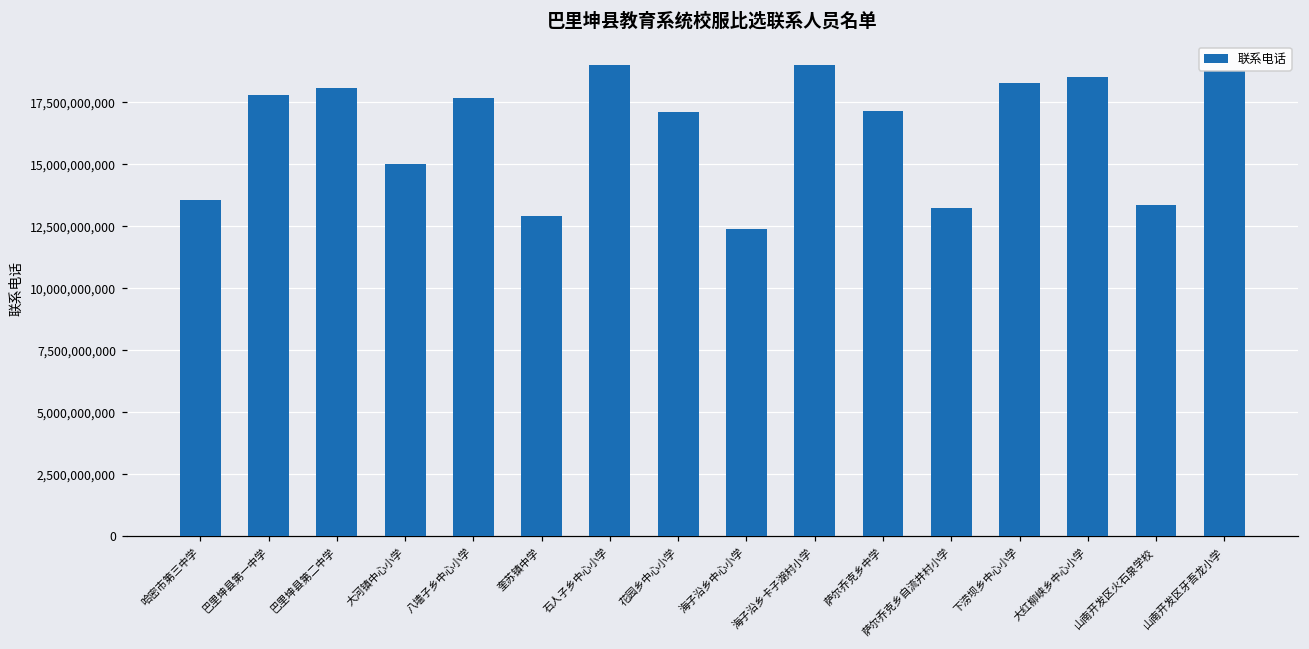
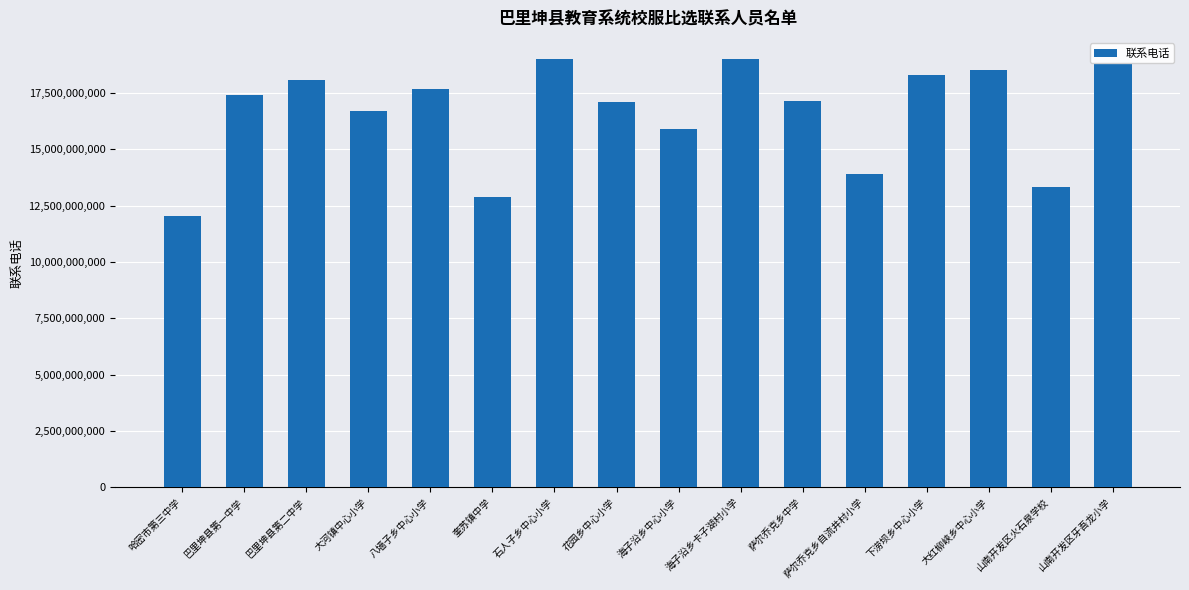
哈密市第三中学: 13,600,000,000 -> 12,000,000,000
巴里坤县第一中学: 17,800,000,000 -> 17,400,000,000
大河镇中心小学: 15,000,000,000 -> 16,700,000,000
海子沿乡中心小学: 12,400,000,000 -> 15,900,000,000
萨尔乔克乡自流井村小学: 13,200,000,000 -> 13,900,000,000
